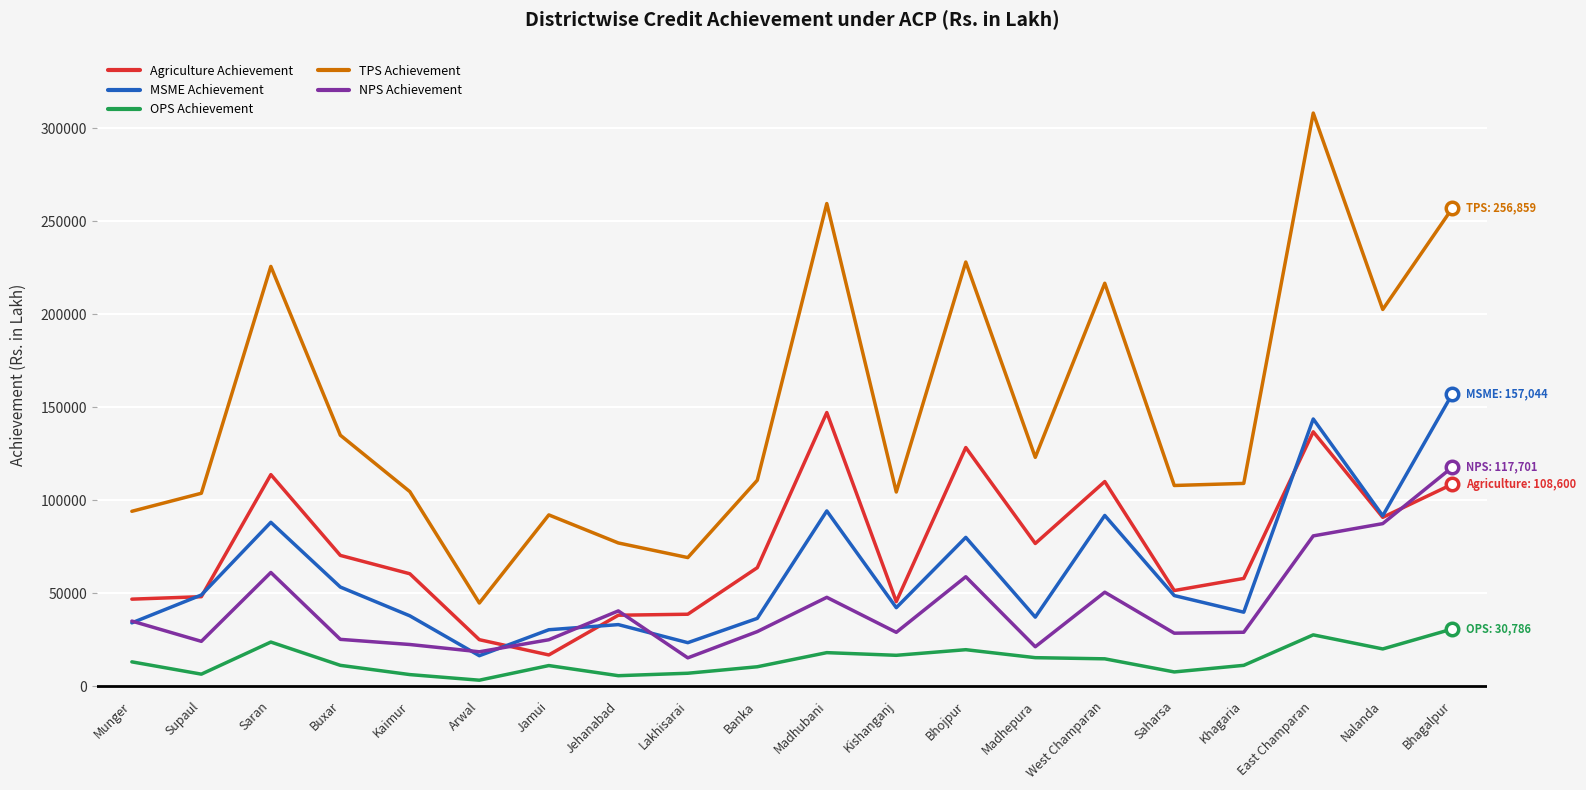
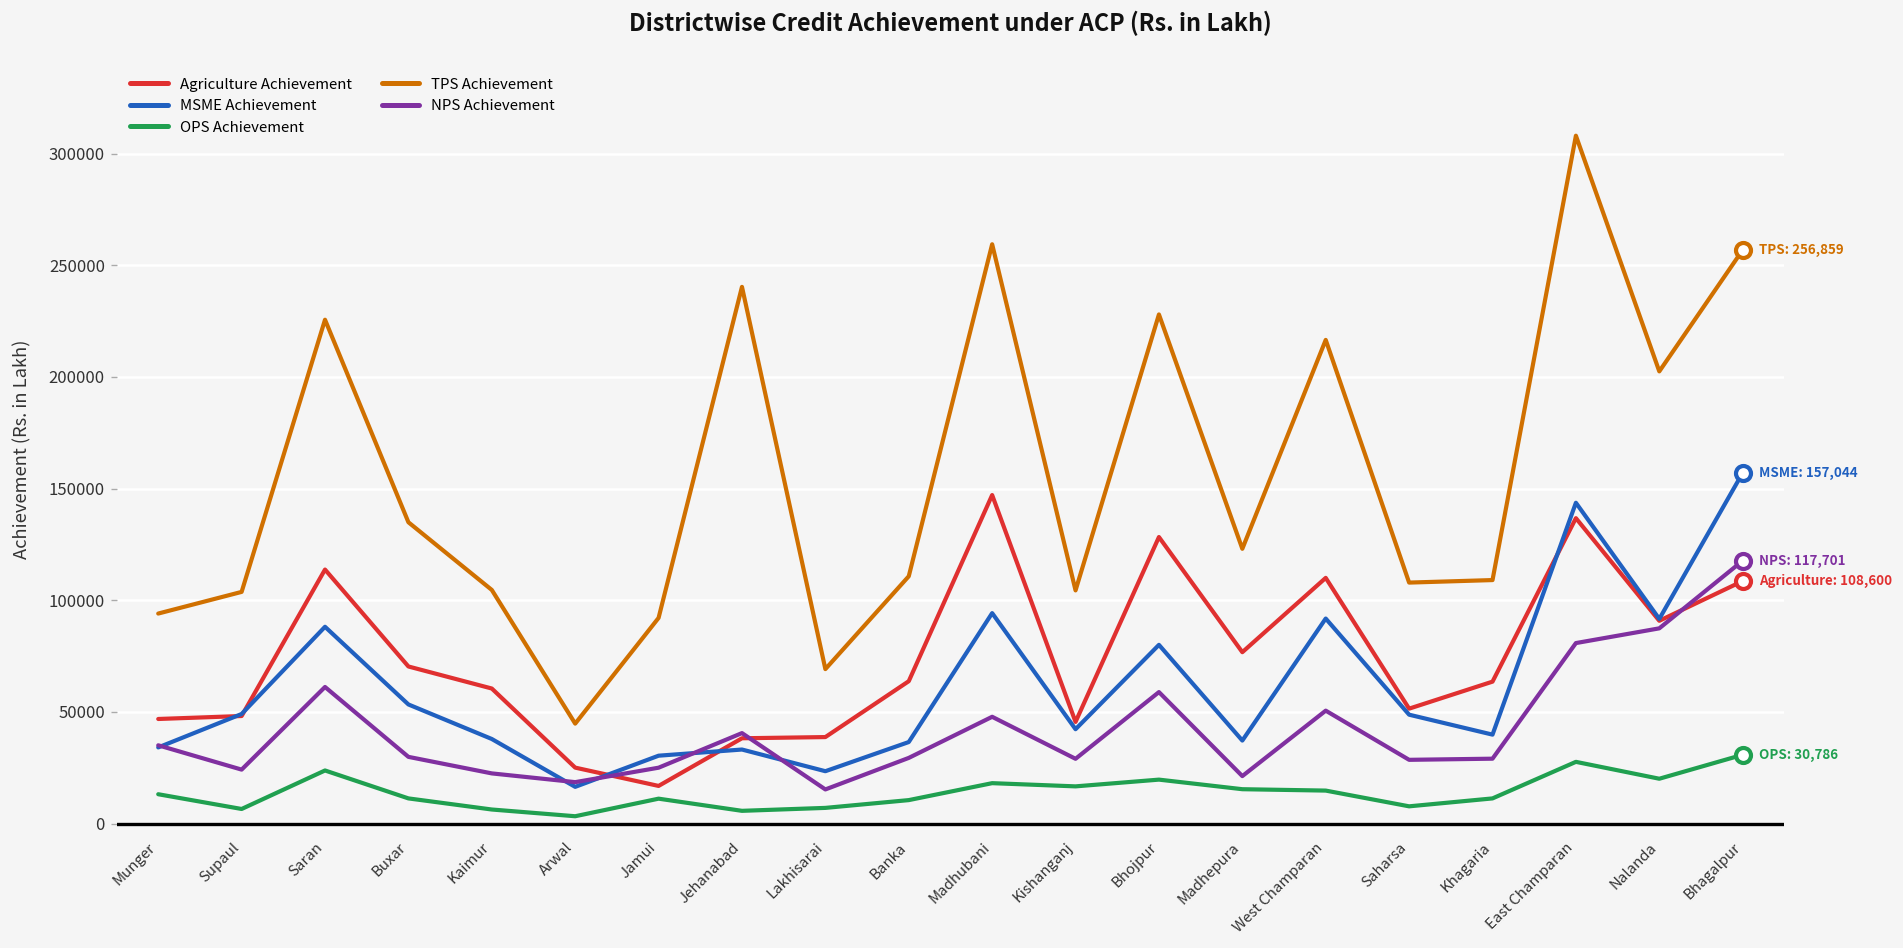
NPS Achievement, Buxar: 25000 -> 30000
TPS Achievement, Jehanabad: 77000 -> 240000
Agriculture Achievement, Khagaria: 58000 -> 64000
